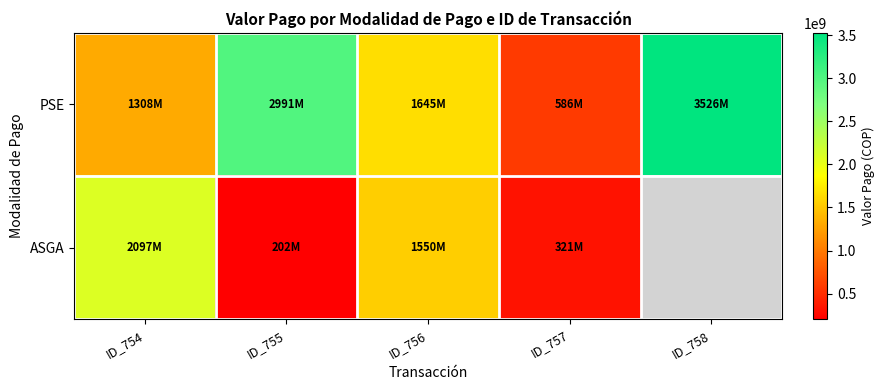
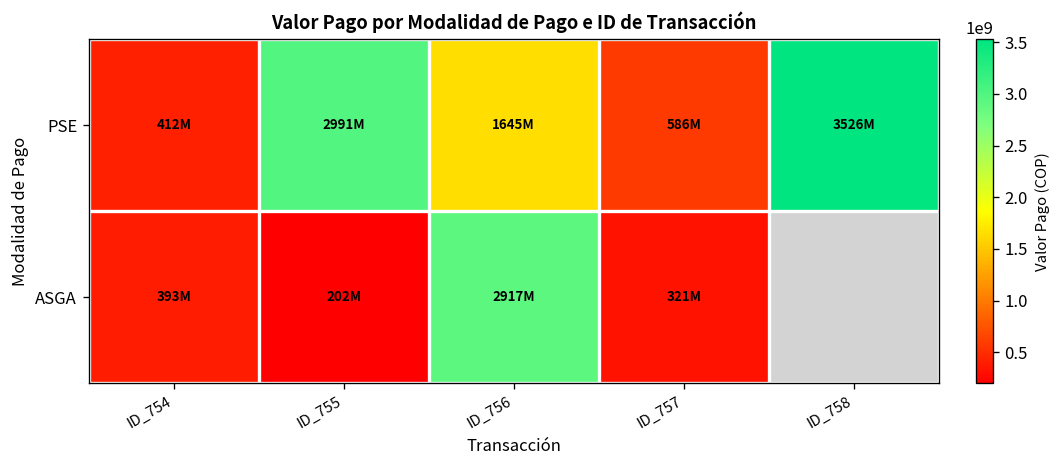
PSE, ID_754: 1308M -> 412M
ASGA, ID_754: 2097M -> 393M
ASGA, ID_756: 1550M -> 2917M
